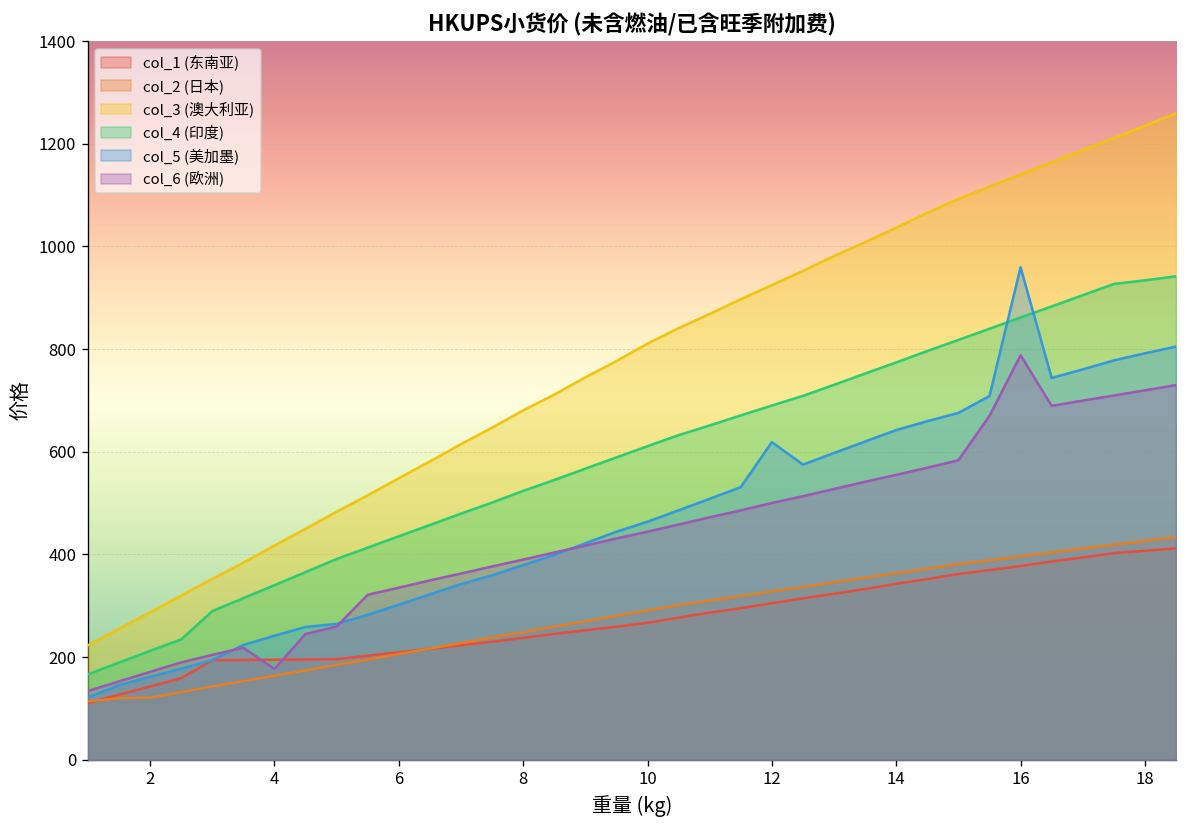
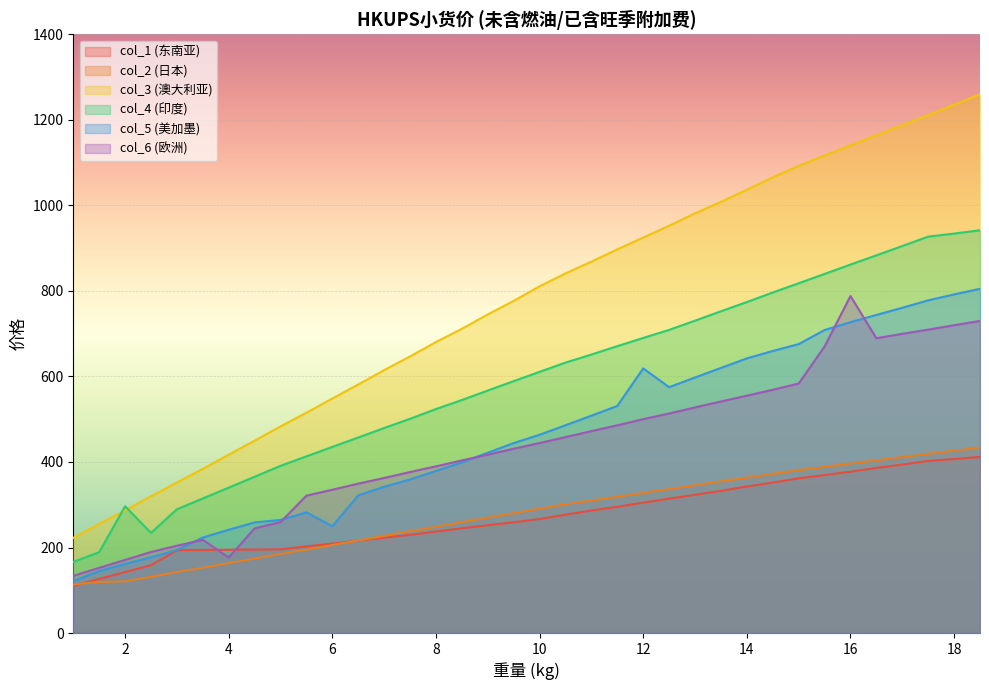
col_4 (印度), 2: 210 -> 300
col_5 (美加墨), 6: 300 -> 250
col_5 (美加墨), 16: 960 -> 730
